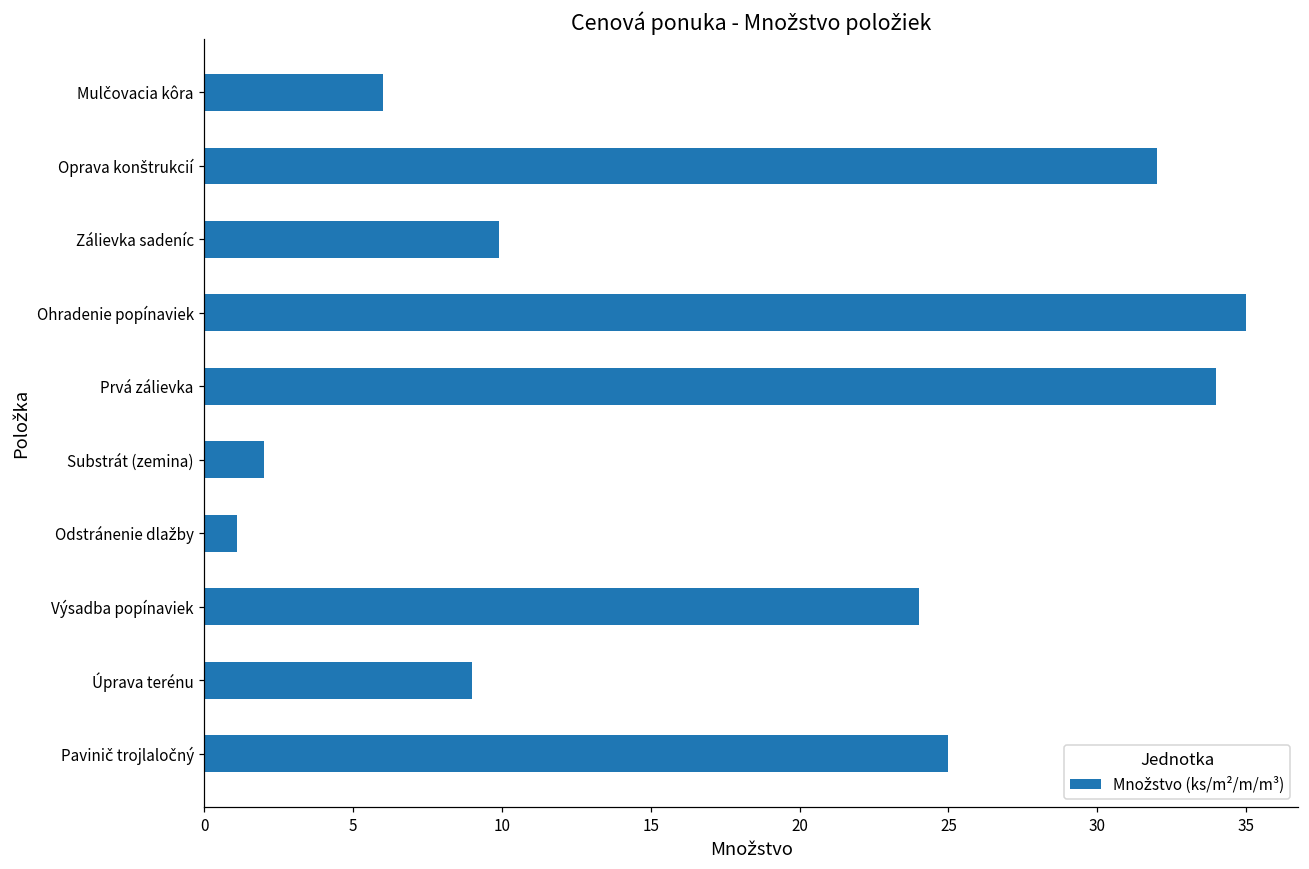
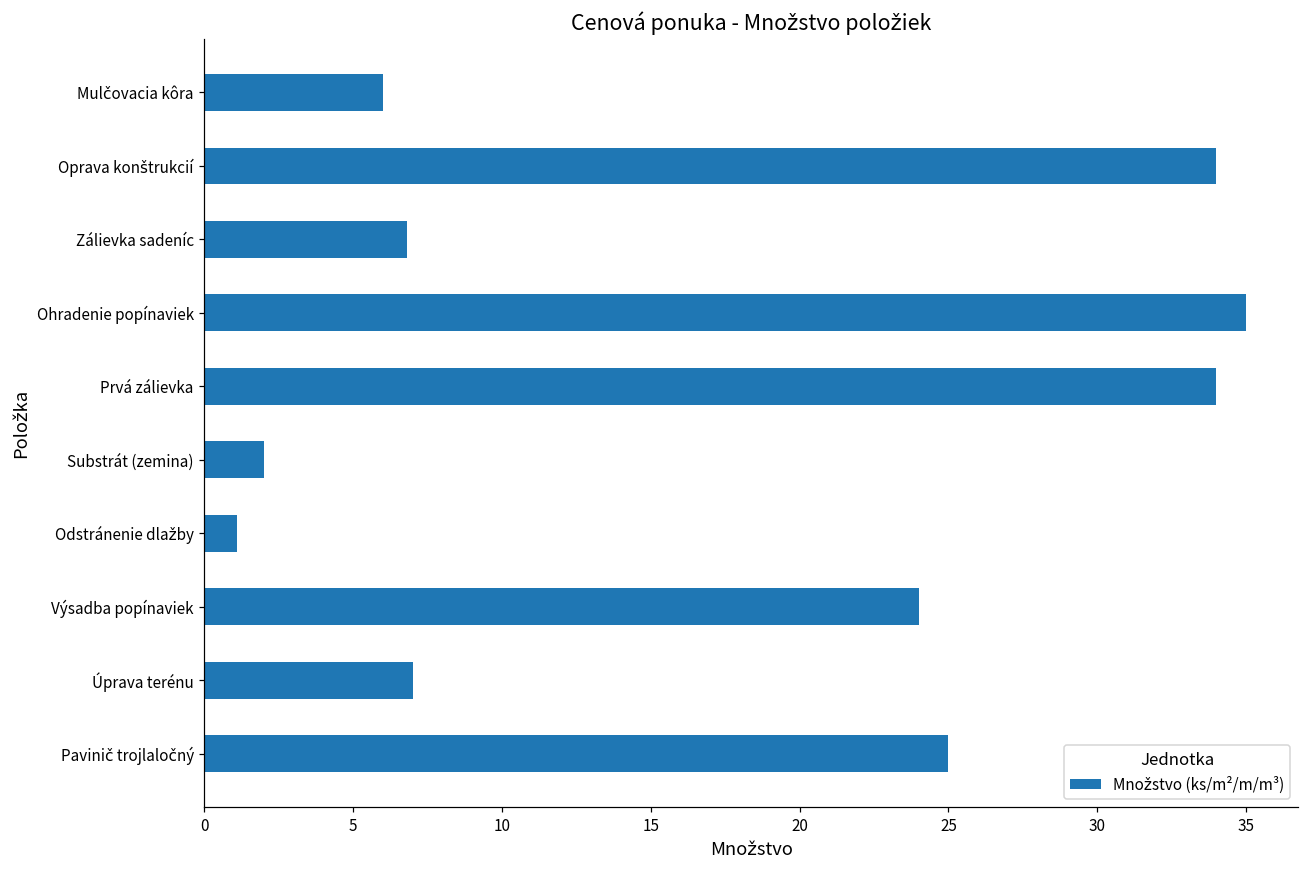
Oprava konštrukcií: 32 -> 34
Zálievka sadeníc: 9.9 -> 6.8
Úprava terénu: 9 -> 7
